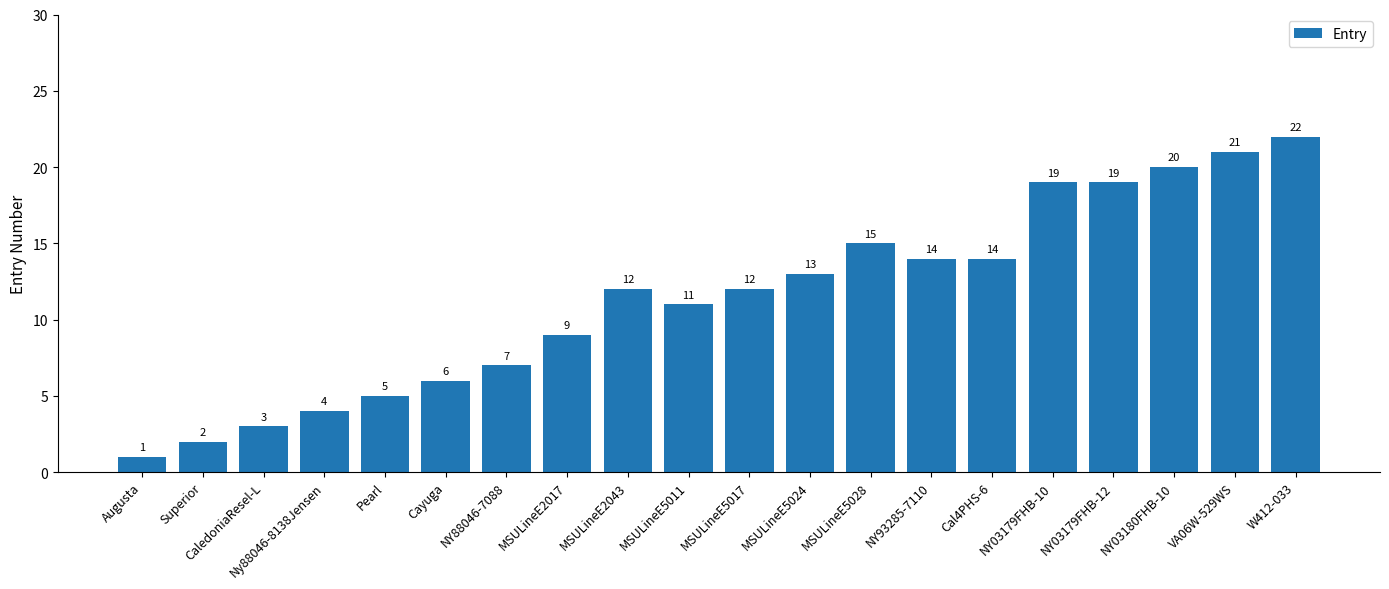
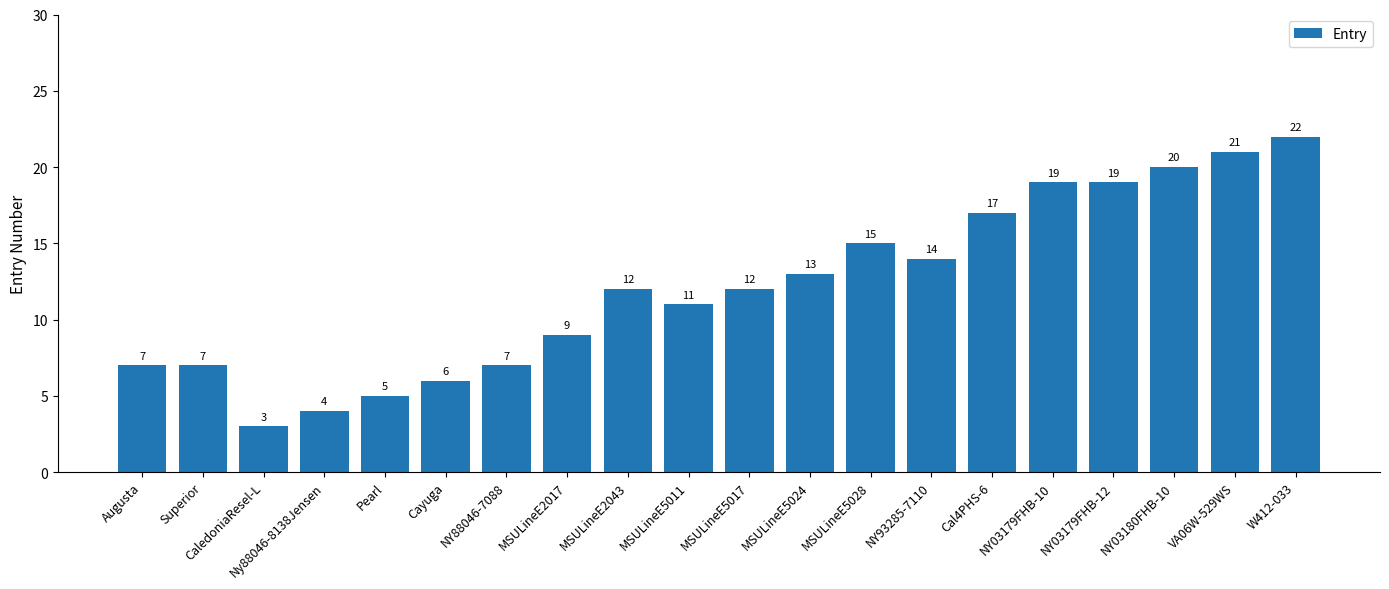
Augusta: 1 -> 7
Superior: 2 -> 7
Cal4PHS-6: 14 -> 17
